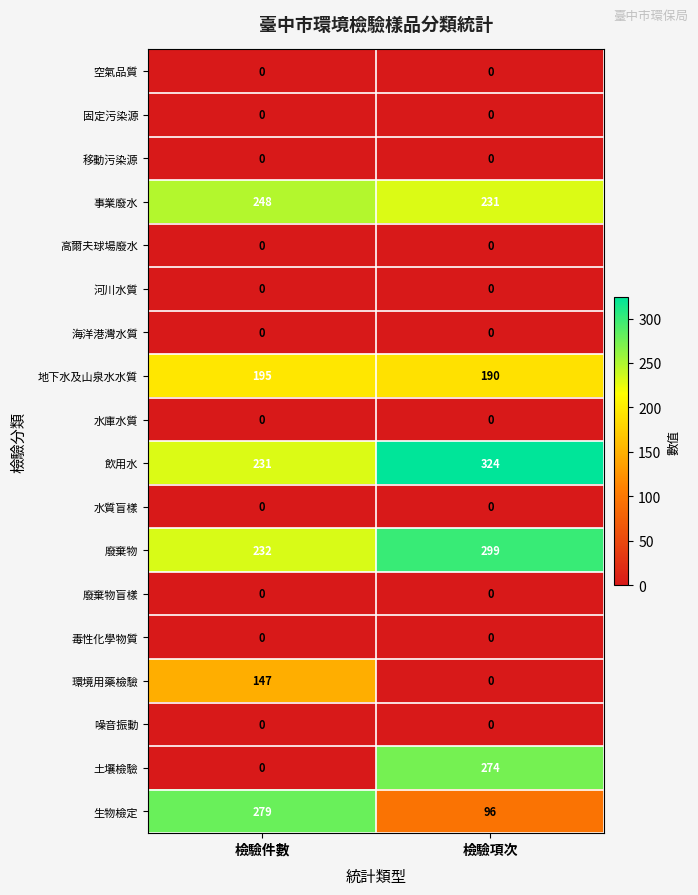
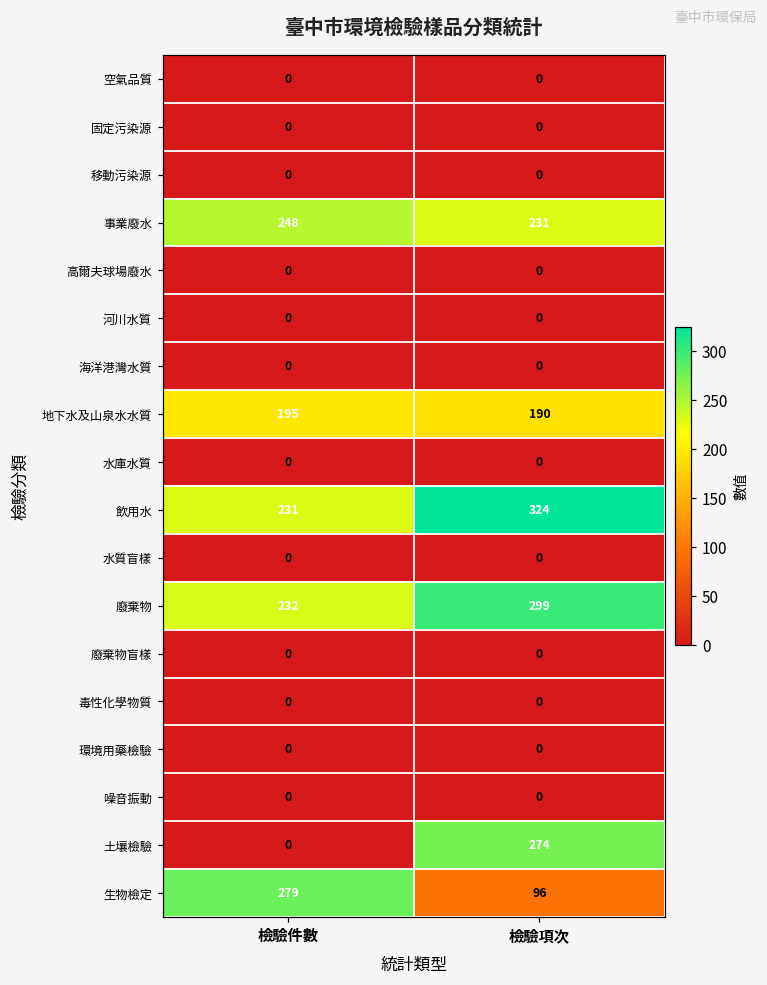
環境用藥檢驗, 檢驗件數: 147 -> 0
